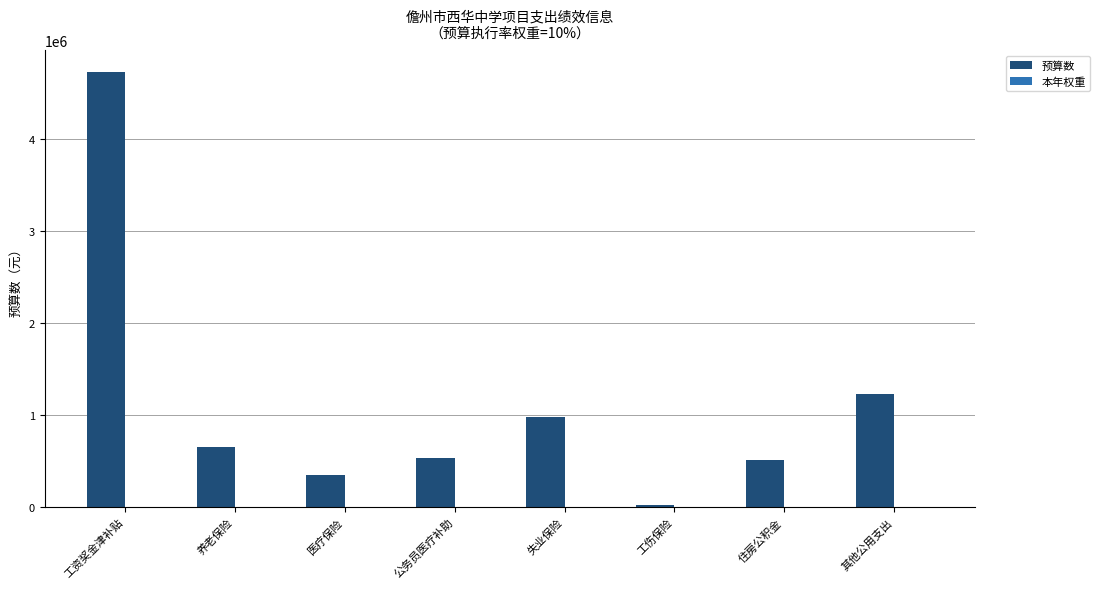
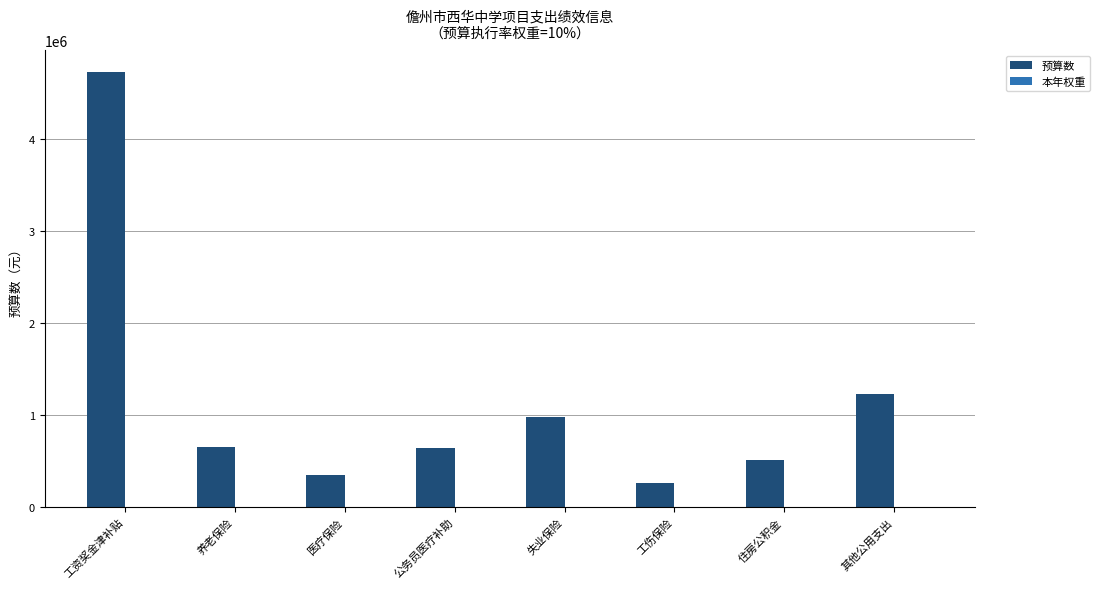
预算数, 公务员医疗补助: 500000 -> 600000
预算数, 工伤保险: 0 -> 300000
